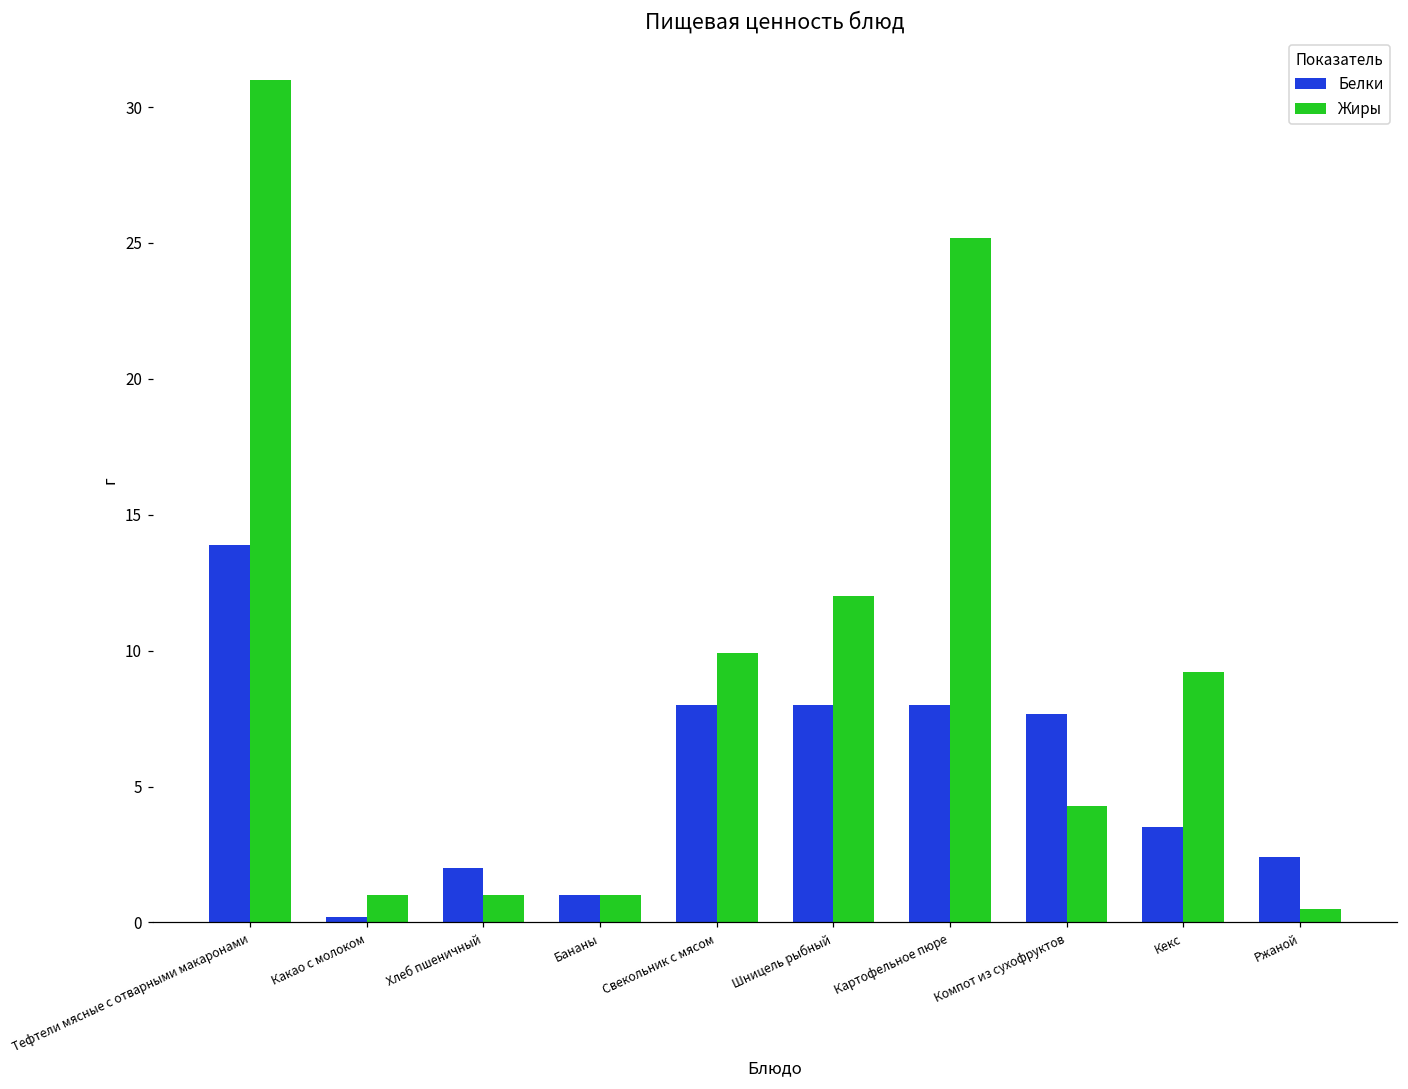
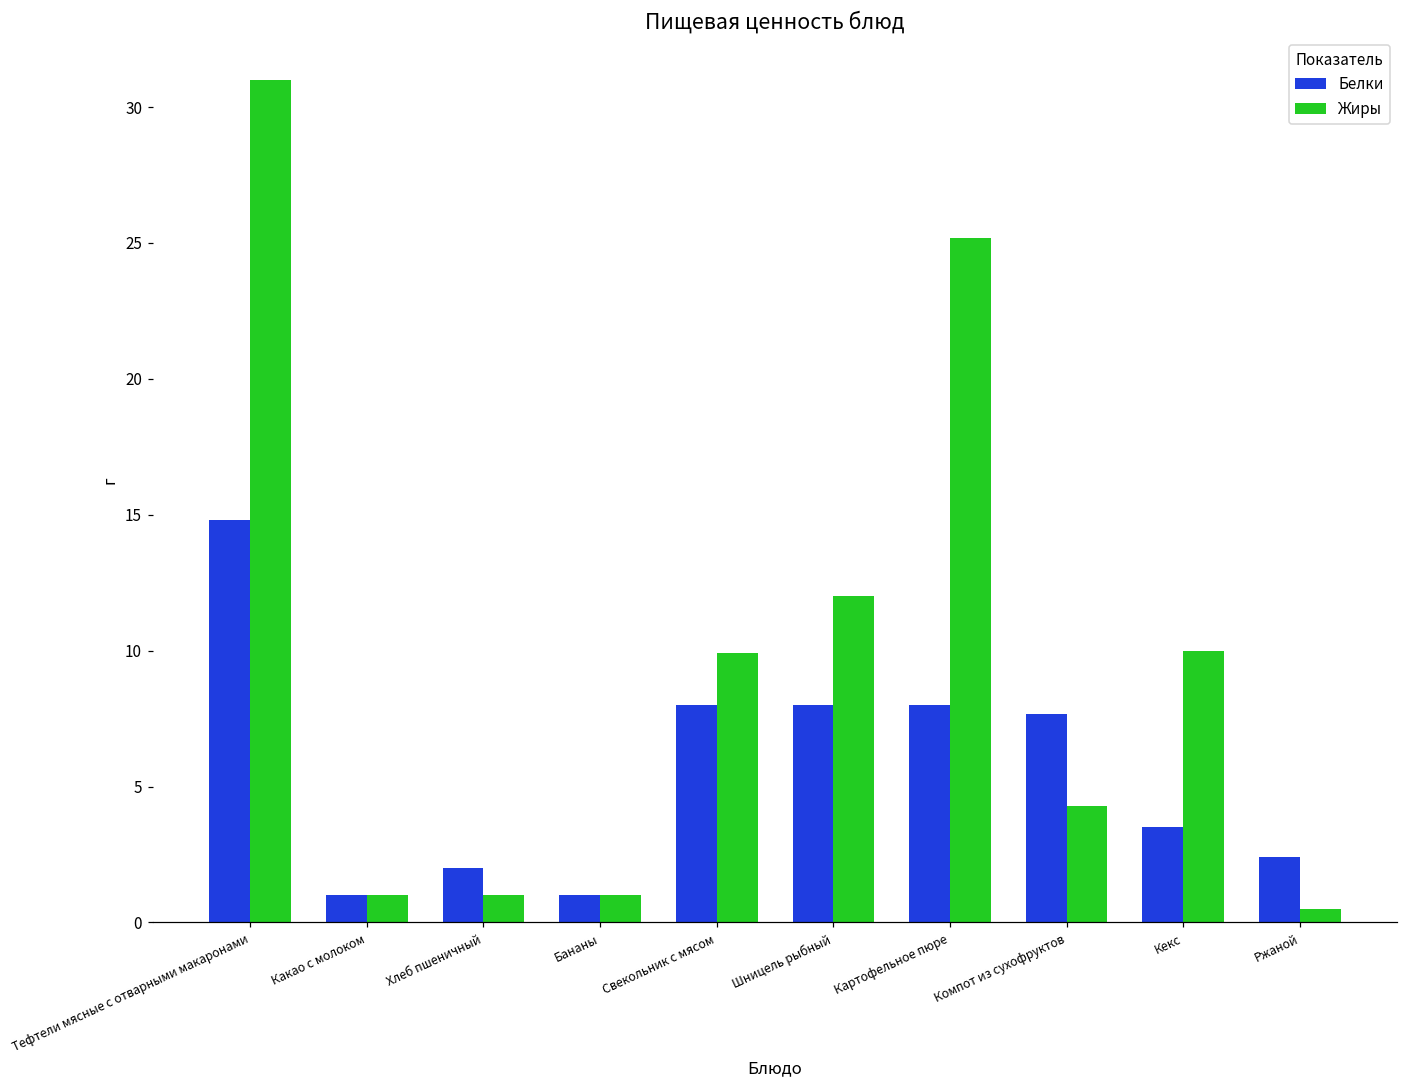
Белки, Тефтели мясные с отварными макаронами: 13.9 -> 14.8
Белки, Какао с молоком: 0.2 -> 1.0
Жиры, Кекс: 9.2 -> 10.0
